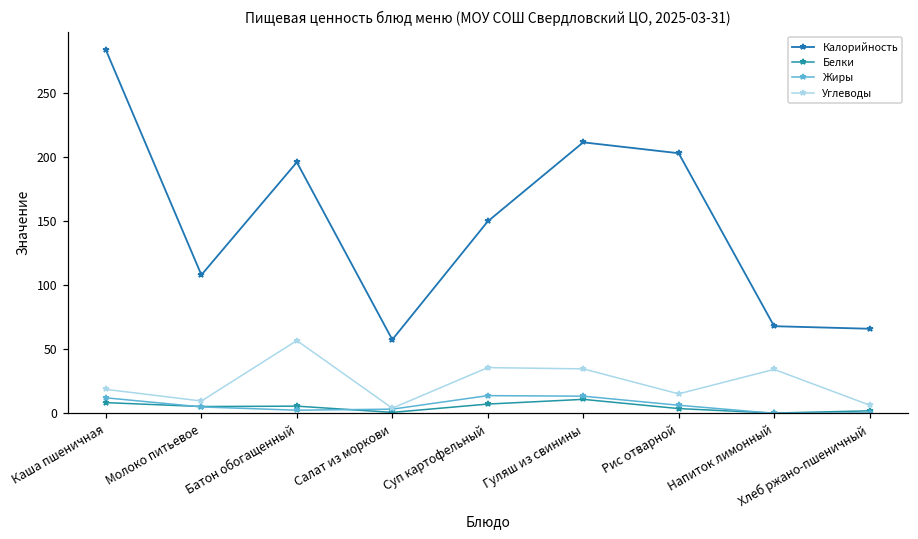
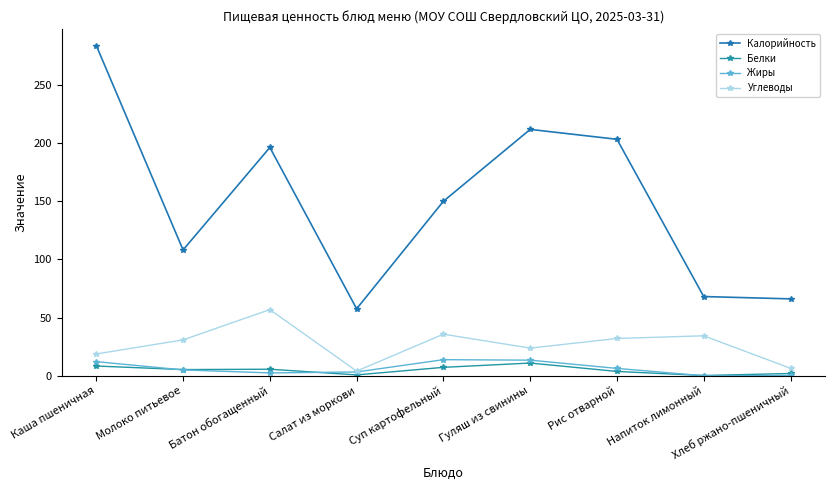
Углеводы, Молоко питьевое: 10 -> 31
Углеводы, Гуляш из свинины: 35 -> 24
Углеводы, Рис отварной: 15 -> 32
